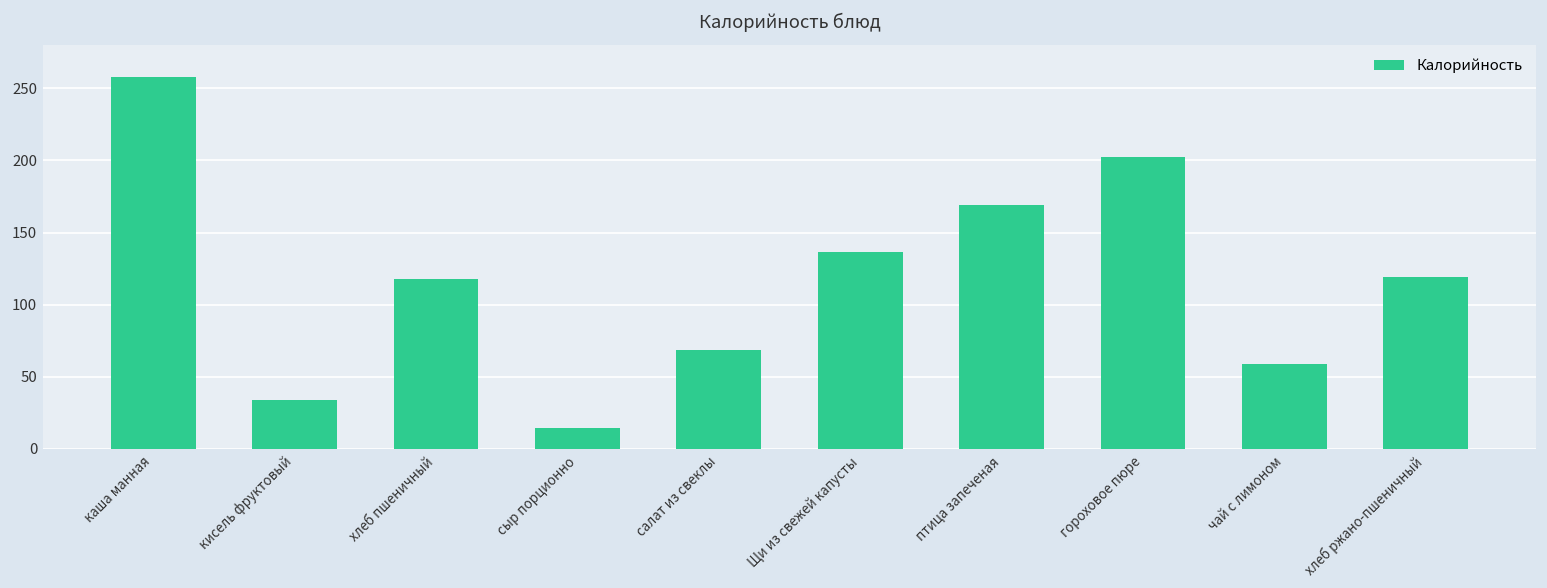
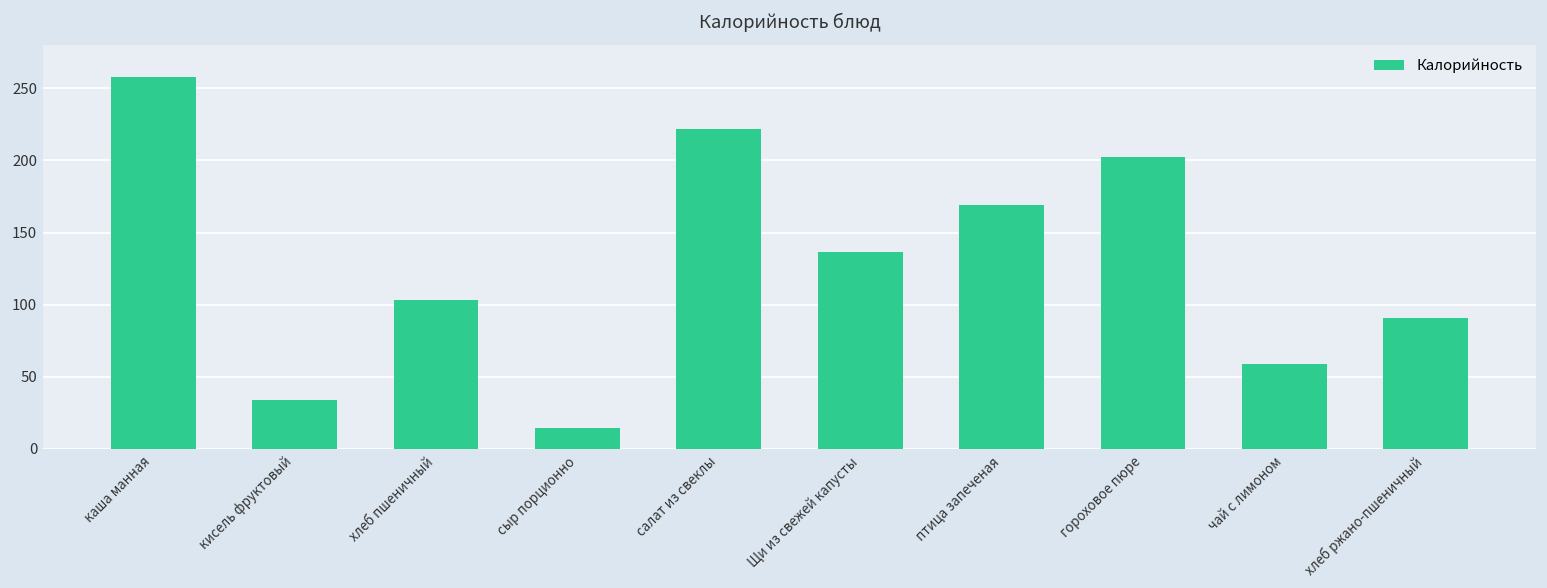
хлеб пшеничный: 118 -> 104
салат из свеклы: 68 -> 222
хлеб ржано-пшеничный: 119 -> 91
